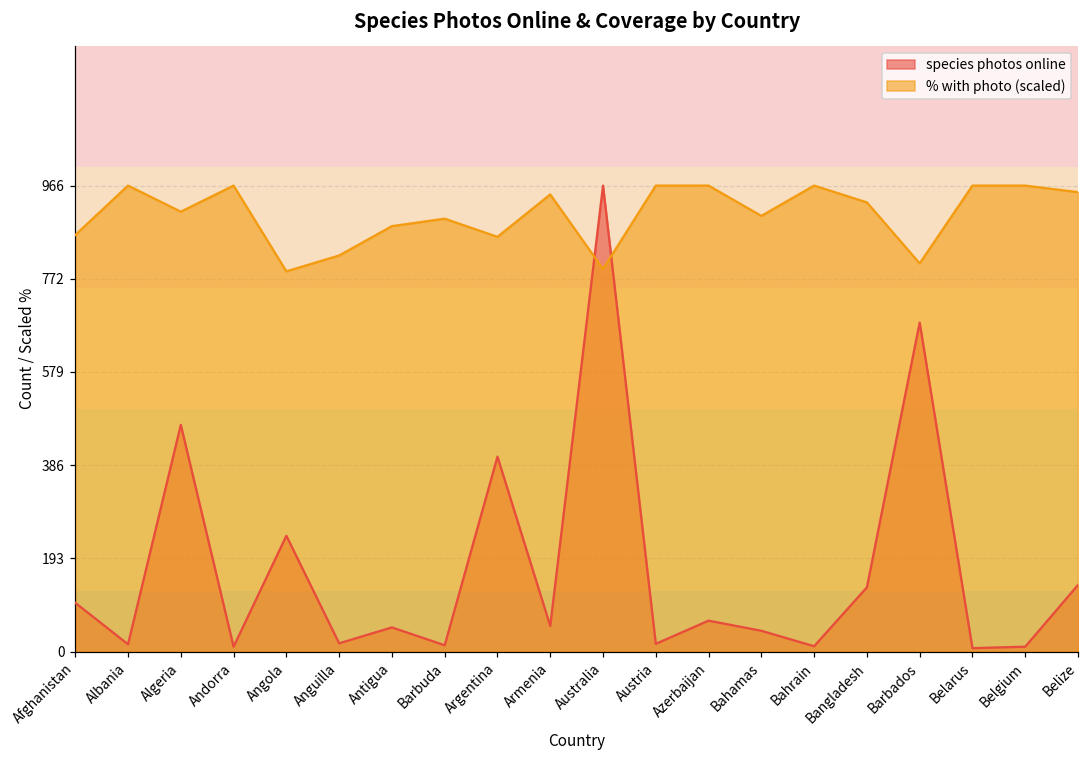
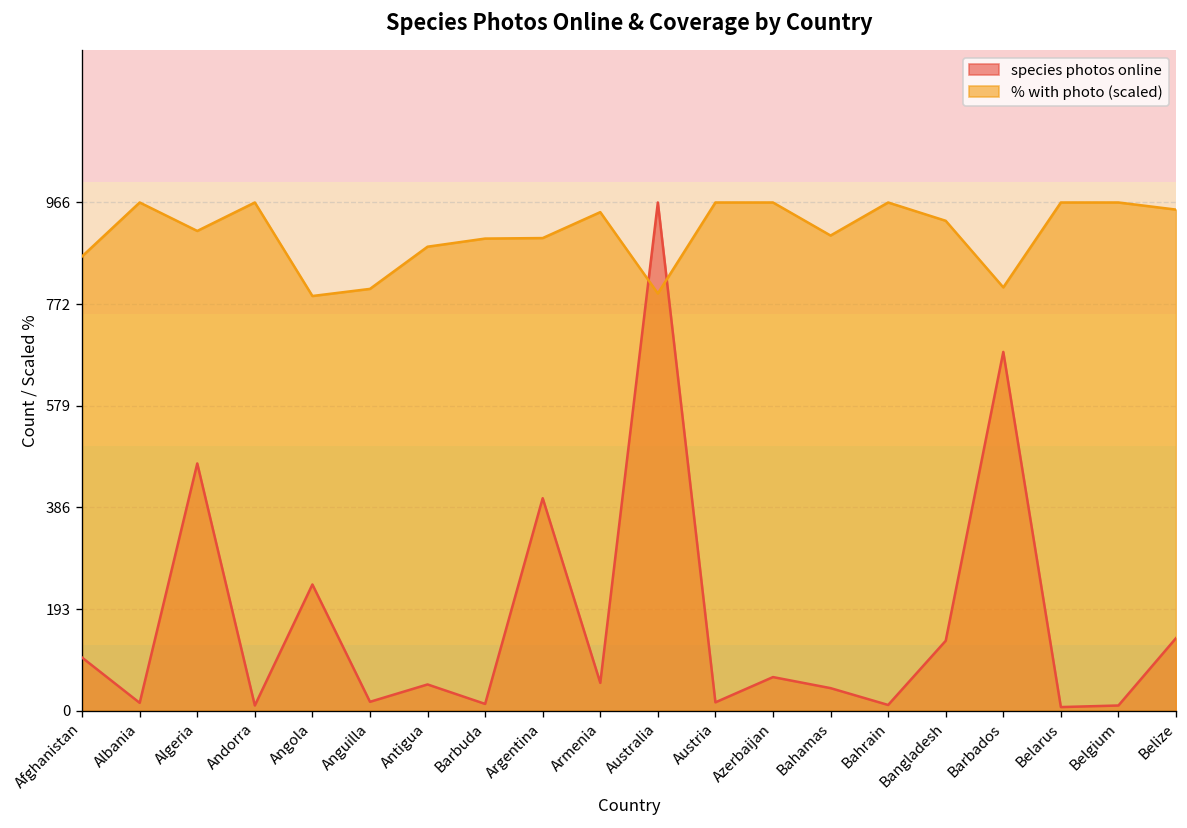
% with photo (scaled), Anguilla: 820 -> 800
% with photo (scaled), Argentina: 860 -> 900
